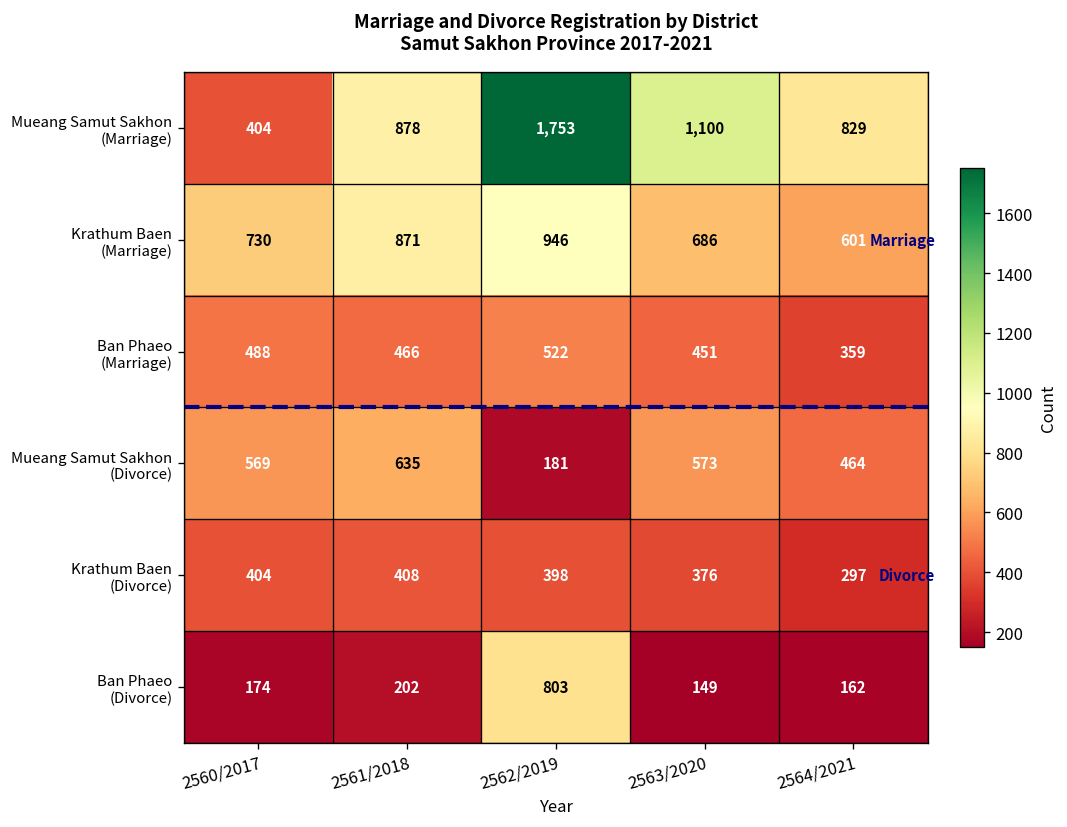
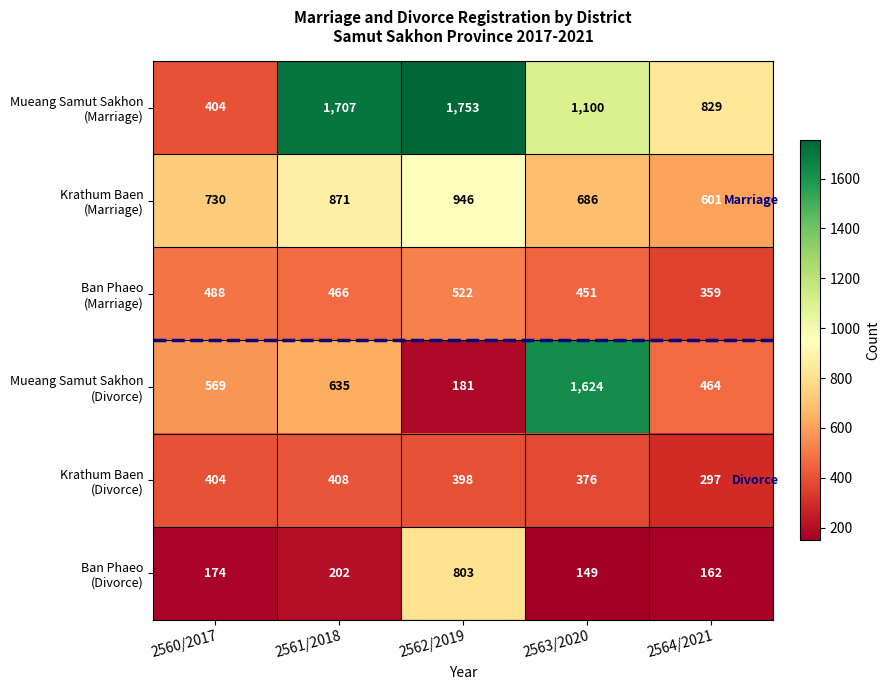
Mueang Samut Sakhon (Marriage), 2561/2018: 878 -> 1,707
Mueang Samut Sakhon (Divorce), 2563/2020: 573 -> 1,624
